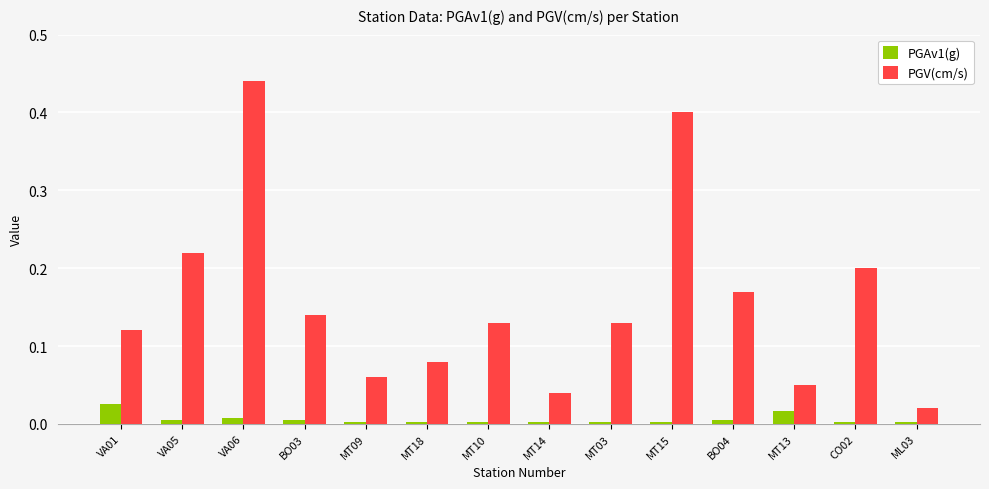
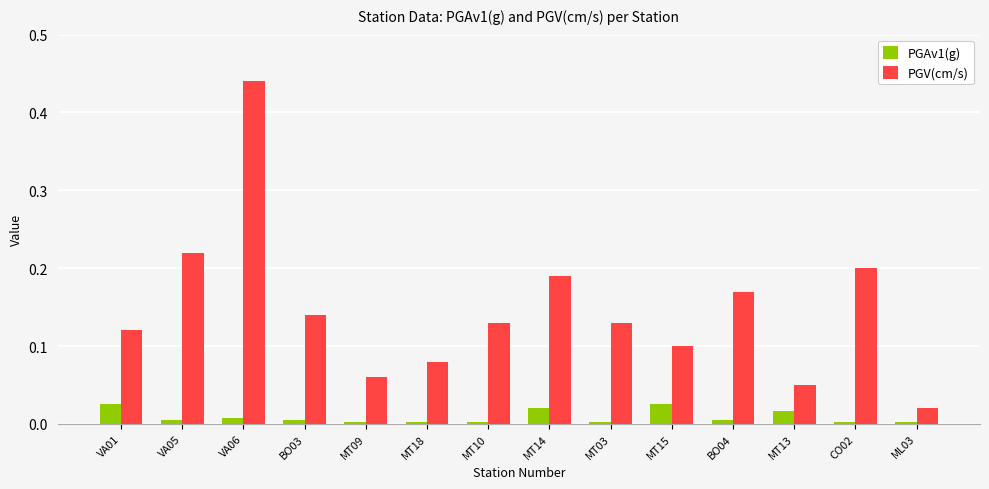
PGAv1(g), MT14: 0.00 -> 0.02
PGV(cm/s), MT14: 0.04 -> 0.19
PGAv1(g), MT15: 0.00 -> 0.03
PGV(cm/s), MT15: 0.4 -> 0.1
